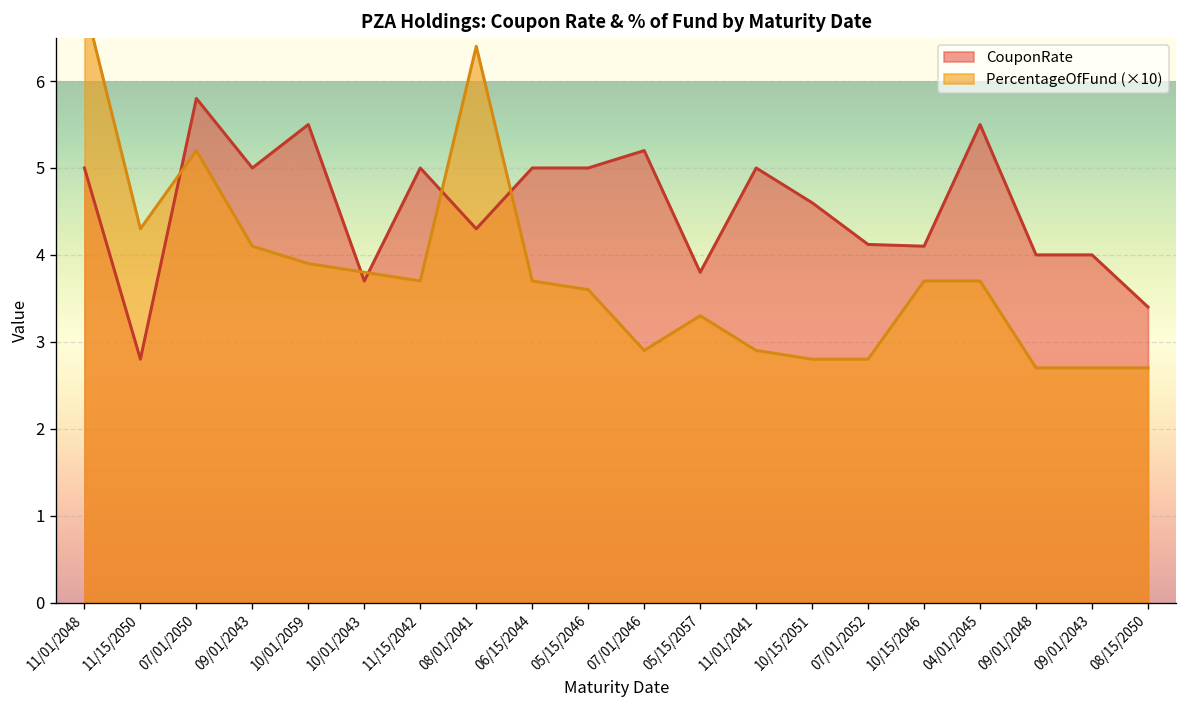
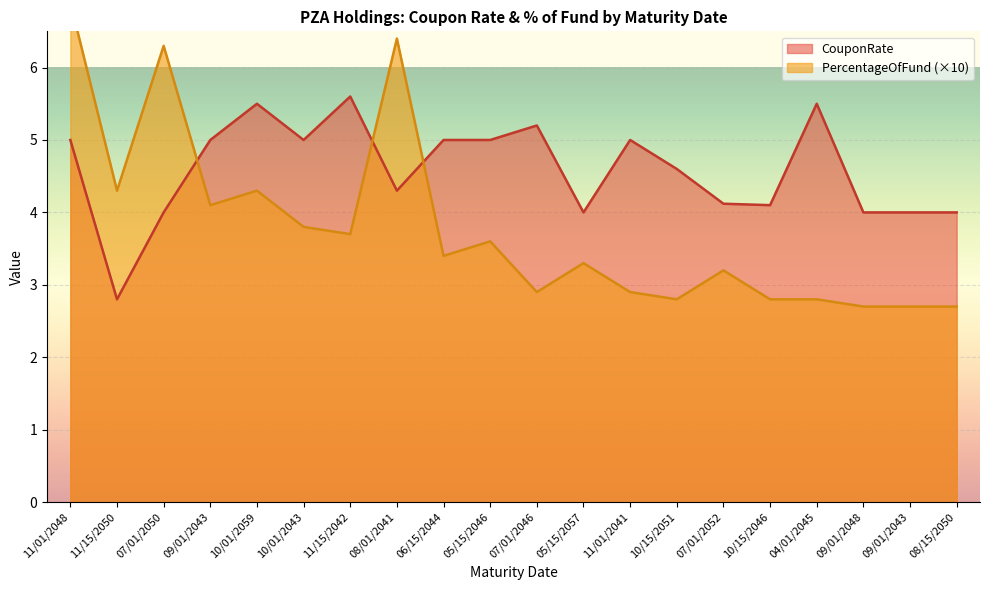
CouponRate, 07/01/2050: 5.8 -> 4.0
PercentageOfFund (×10), 07/01/2050: 5.2 -> 6.3
PercentageOfFund (×10), 10/01/2059: 3.9 -> 4.3
CouponRate, 10/01/2043: 3.7 -> 5.0
CouponRate, 11/15/2042: 5.0 -> 5.6
PercentageOfFund (×10), 06/15/2044: 3.7 -> 3.4
CouponRate, 05/15/2057: 3.8 -> 4.0
PercentageOfFund (×10), 07/01/2052: 2.8 -> 3.2
PercentageOfFund (×10), 10/15/2046: 3.7 -> 2.8
PercentageOfFund (×10), 04/01/2045: 3.7 -> 2.8
CouponRate, 08/15/2050: 3.4 -> 4.0
